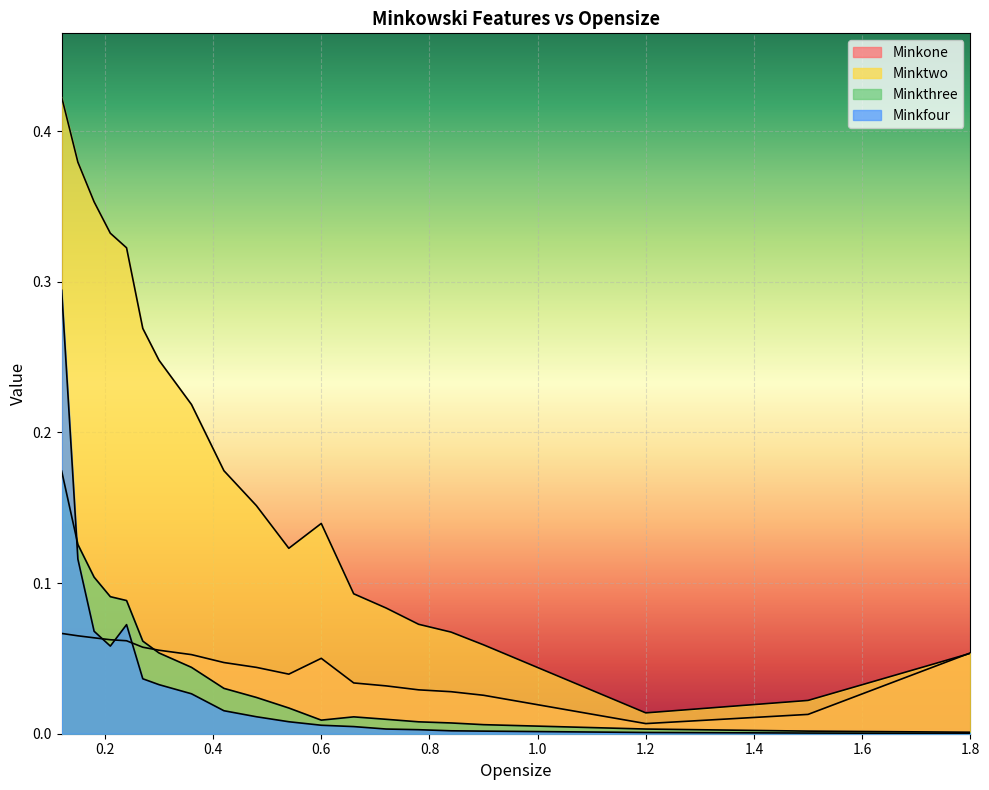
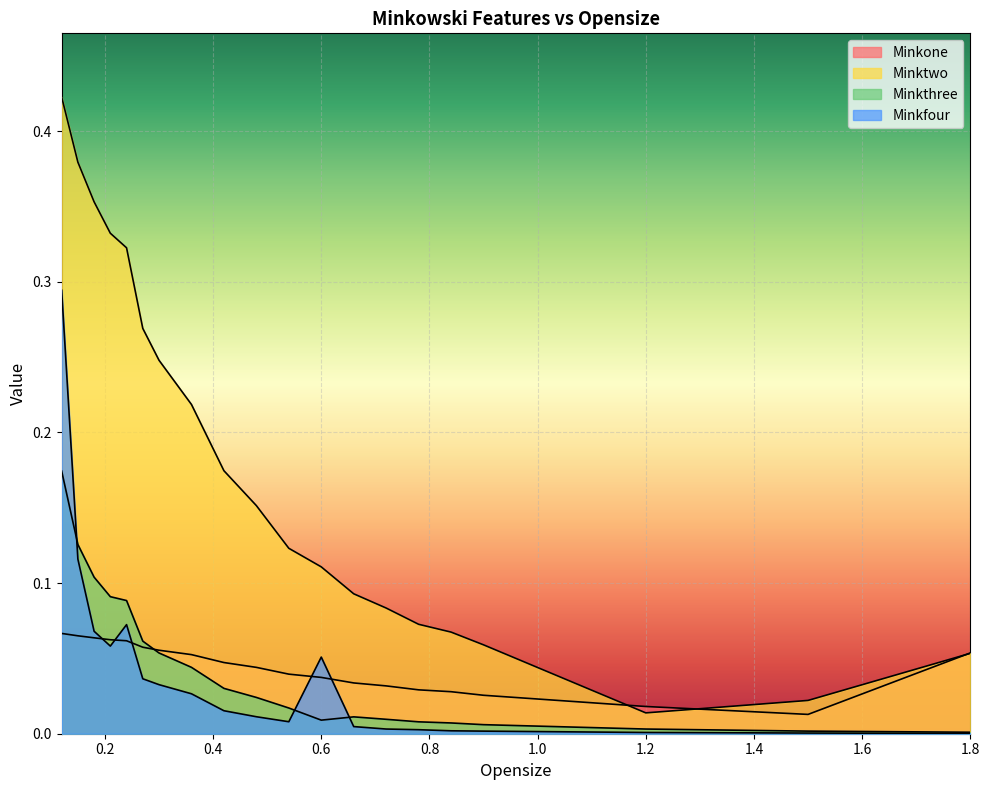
Minkone, 0.6: 0.050 -> 0.037
Minktwo, 0.6: 0.140 -> 0.111
Minkfour, 0.6: 0.006 -> 0.051
Minkone, 1.2: 0.007 -> 0.018
